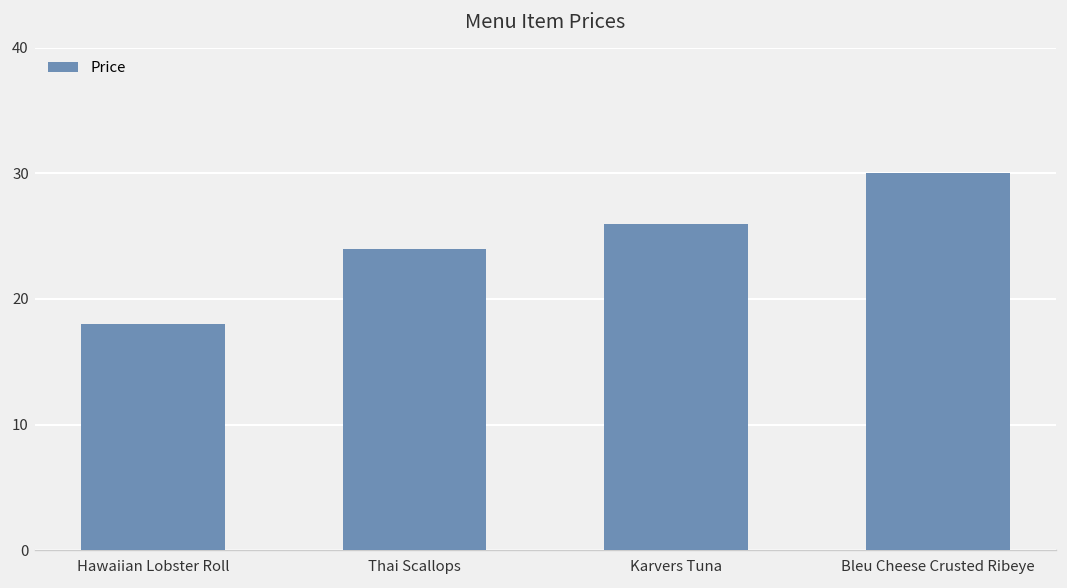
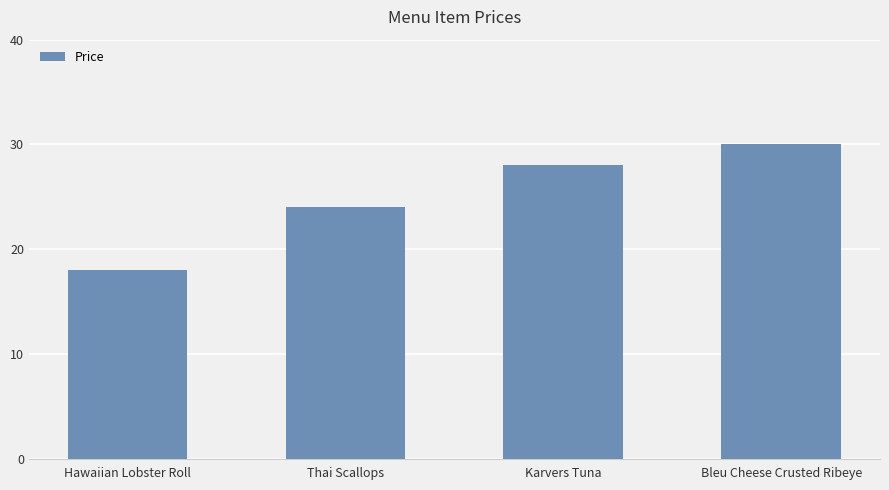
Karvers Tuna: 26 -> 28
